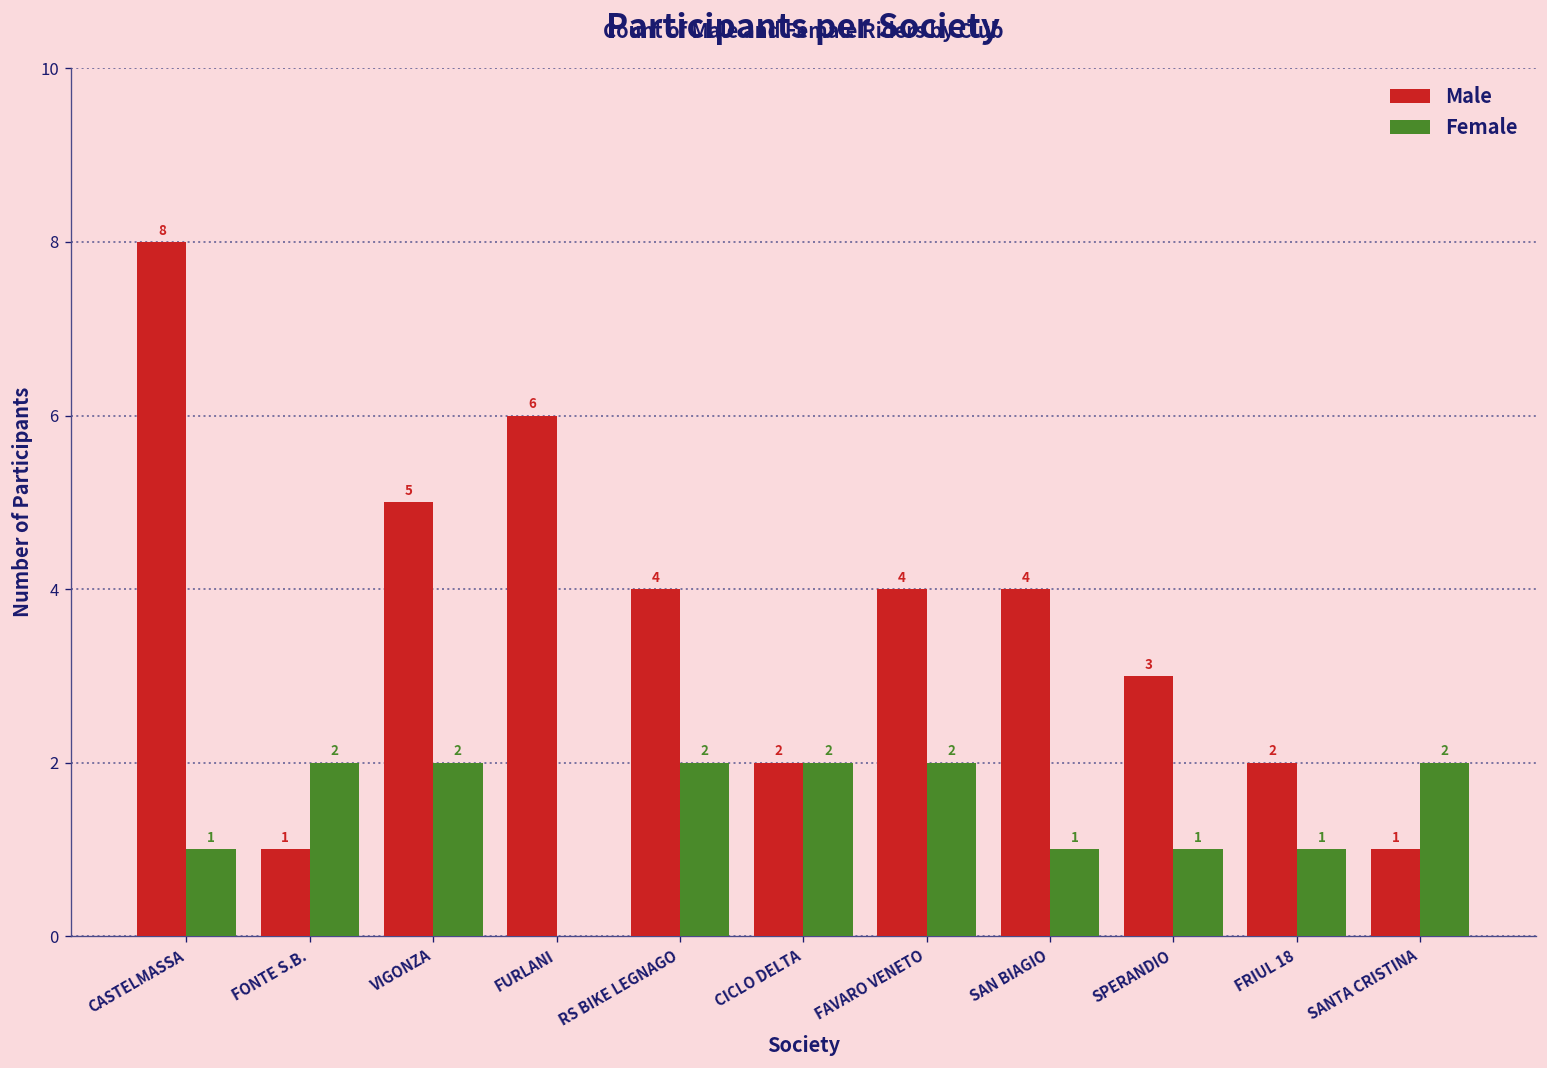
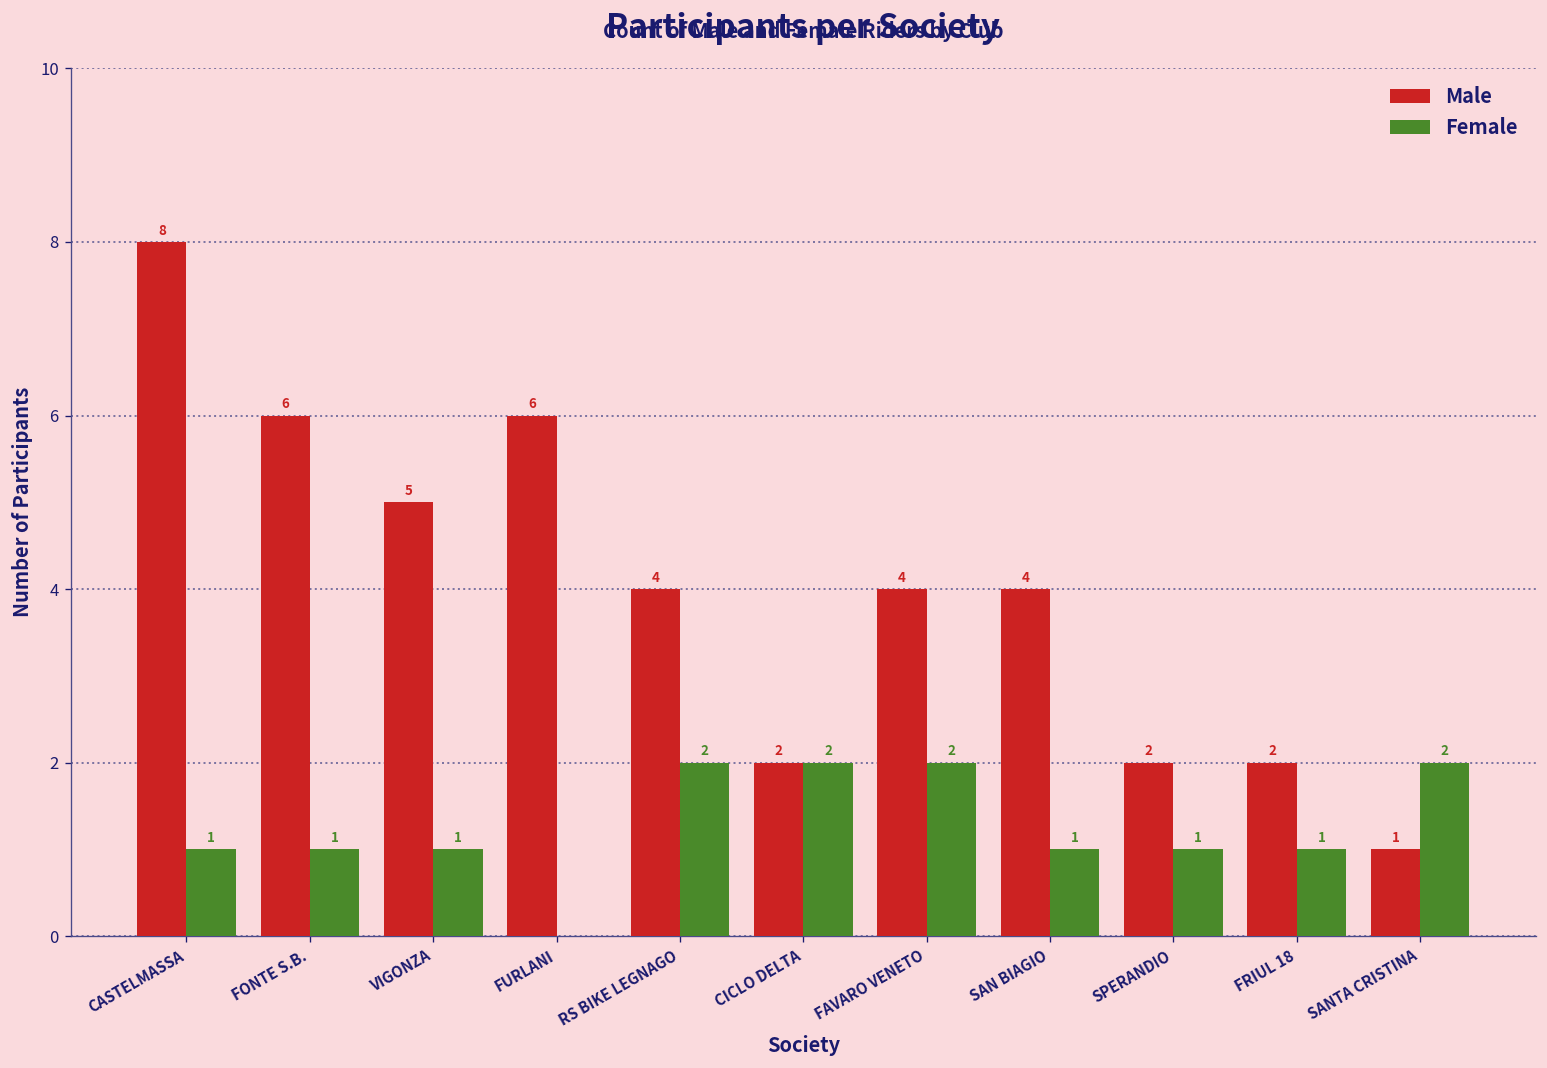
Male, FONTE S.B.: 1 -> 6
Female, FONTE S.B.: 2 -> 1
Female, VIGONZA: 2 -> 1
Male, SPERANDIO: 3 -> 2
